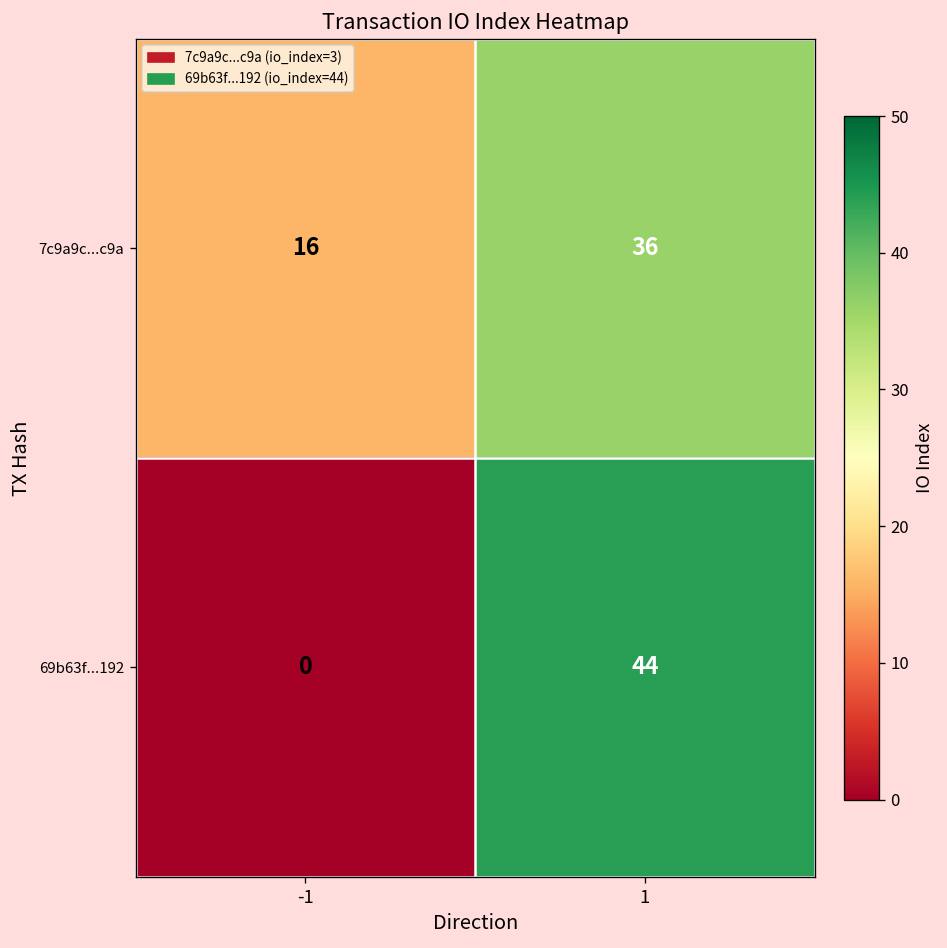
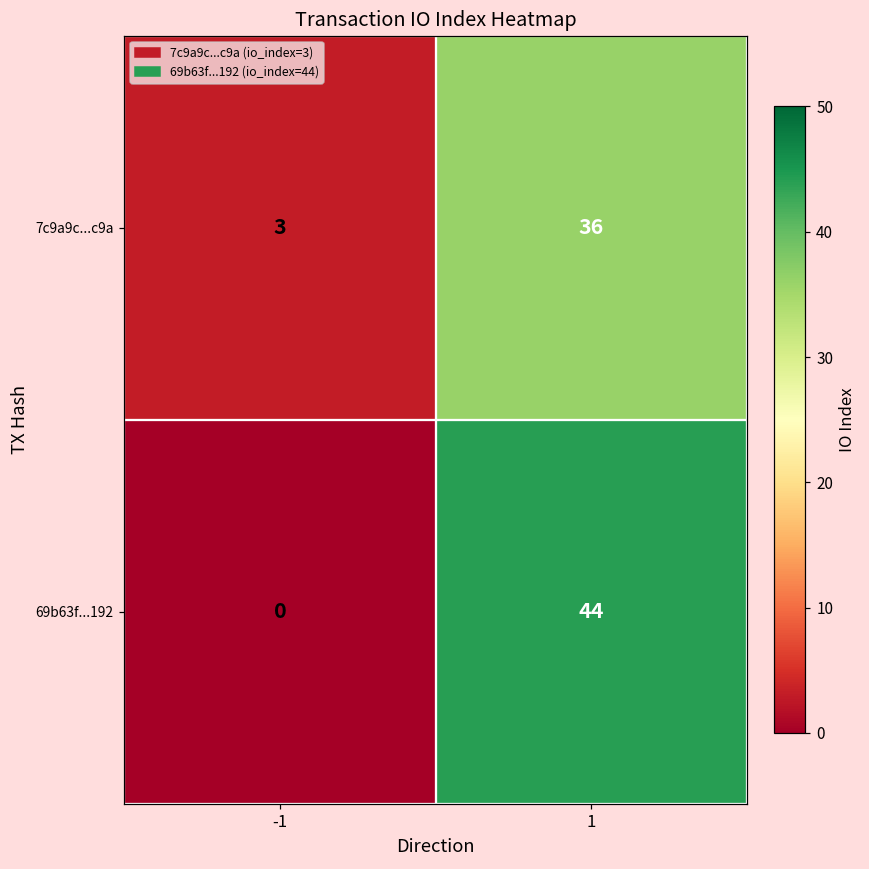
7c9a9c...c9a, -1: 16 -> 3
